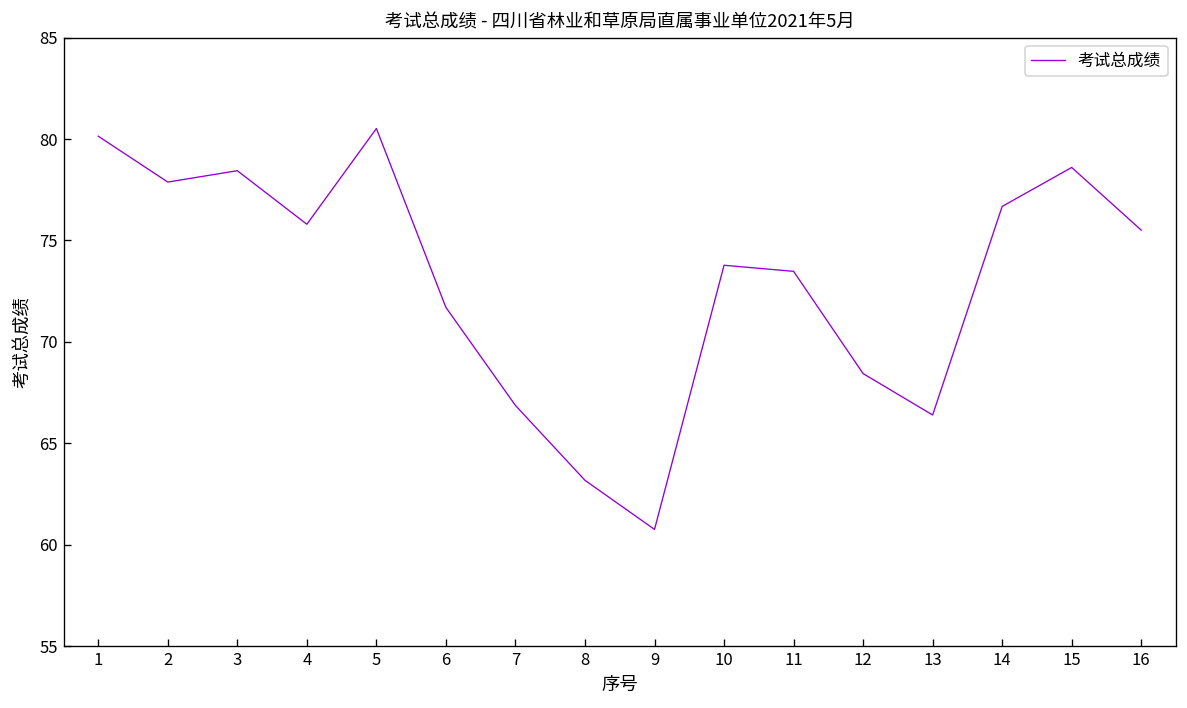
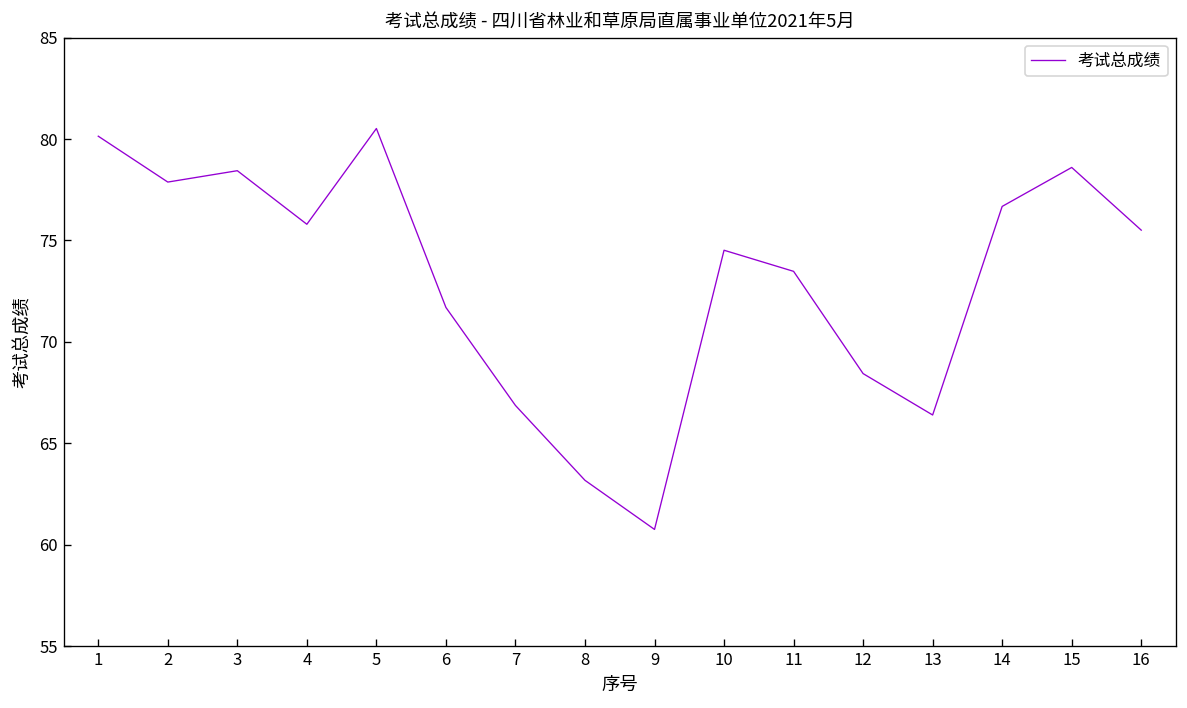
10: 73.8 -> 74.5
